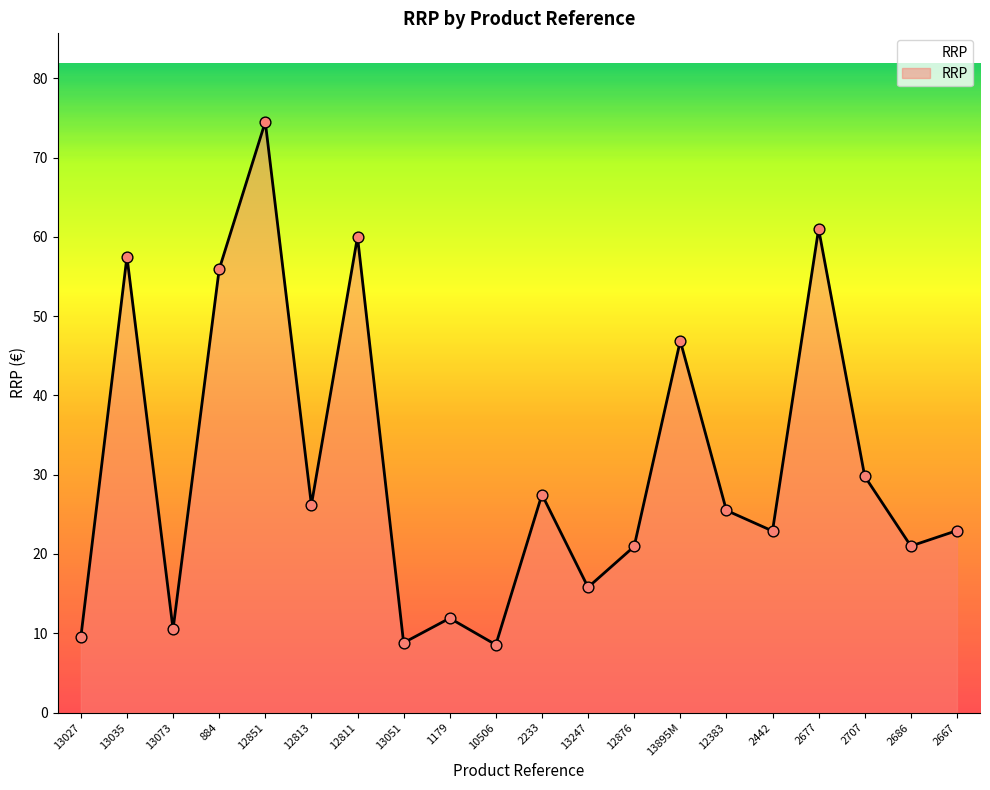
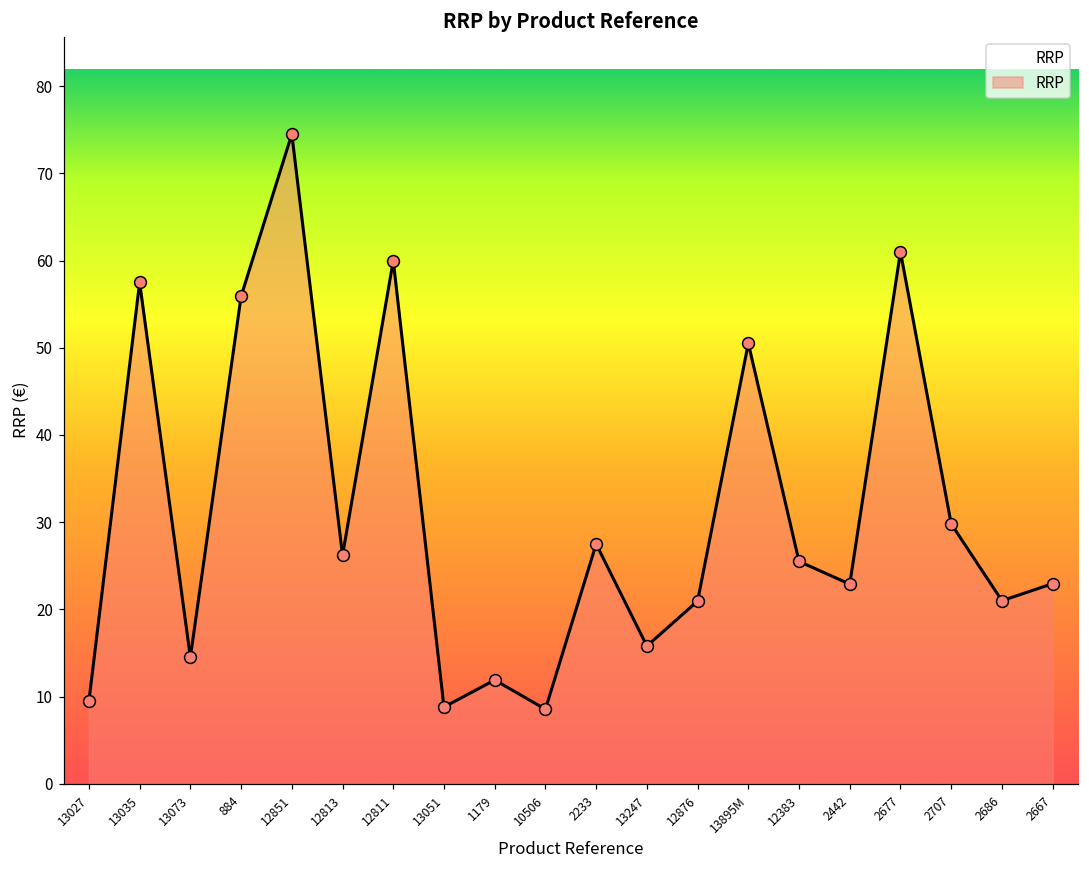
13073: 11 -> 15
13895M: 47 -> 51
